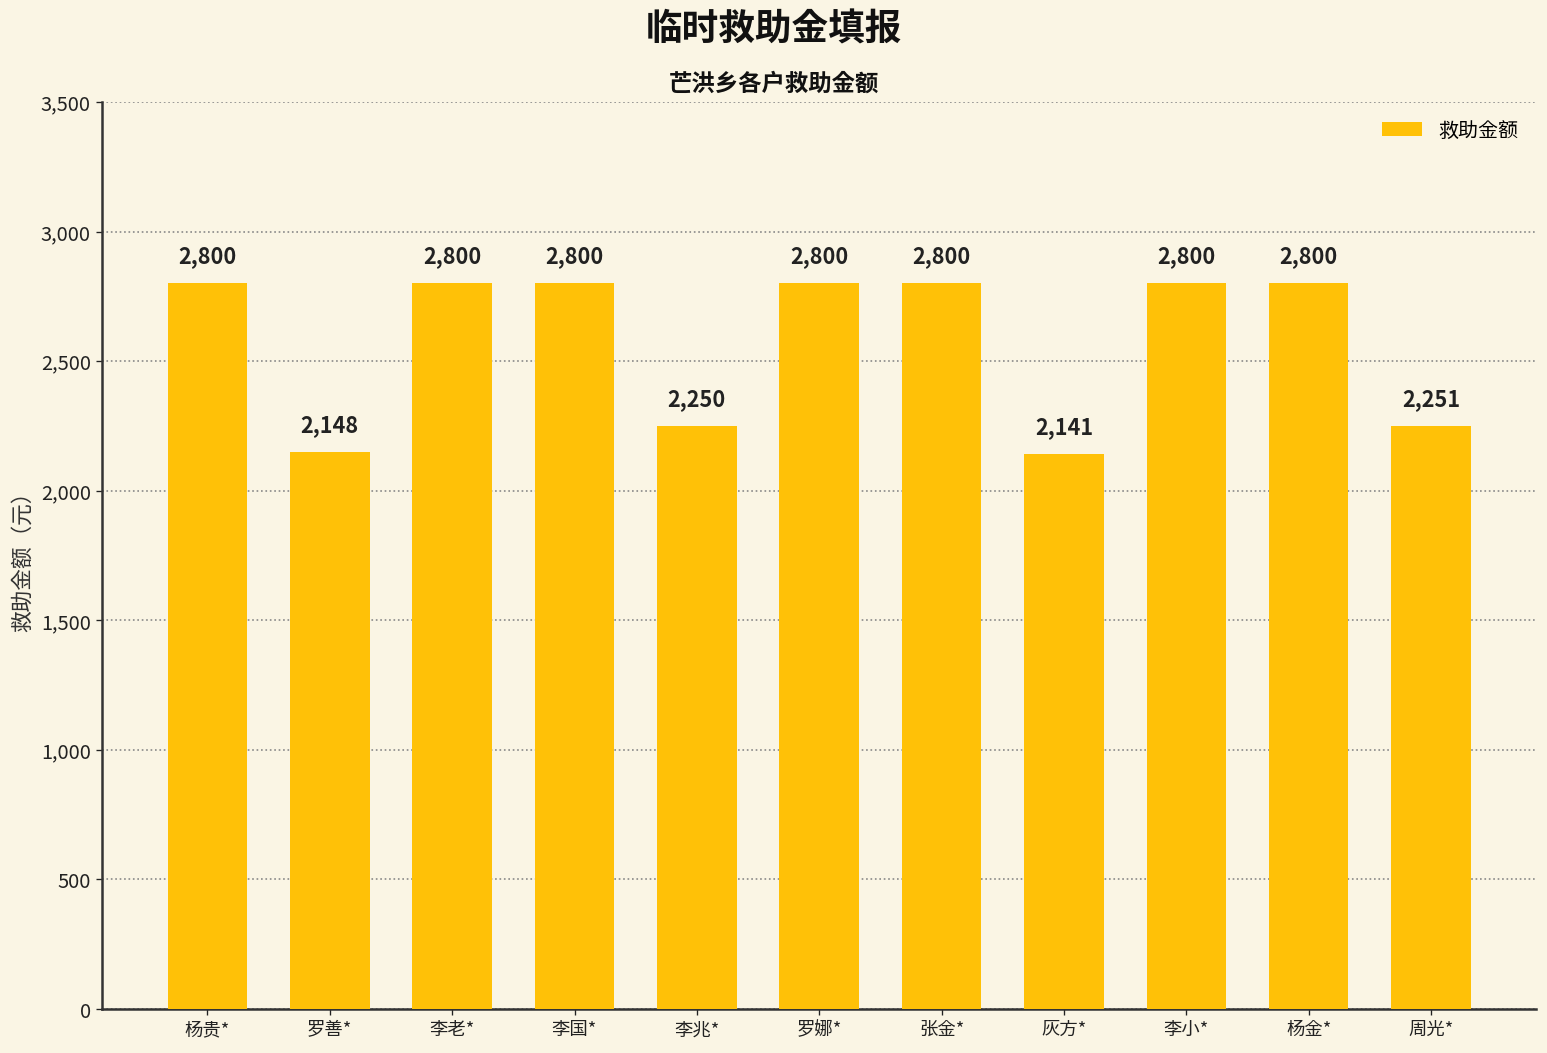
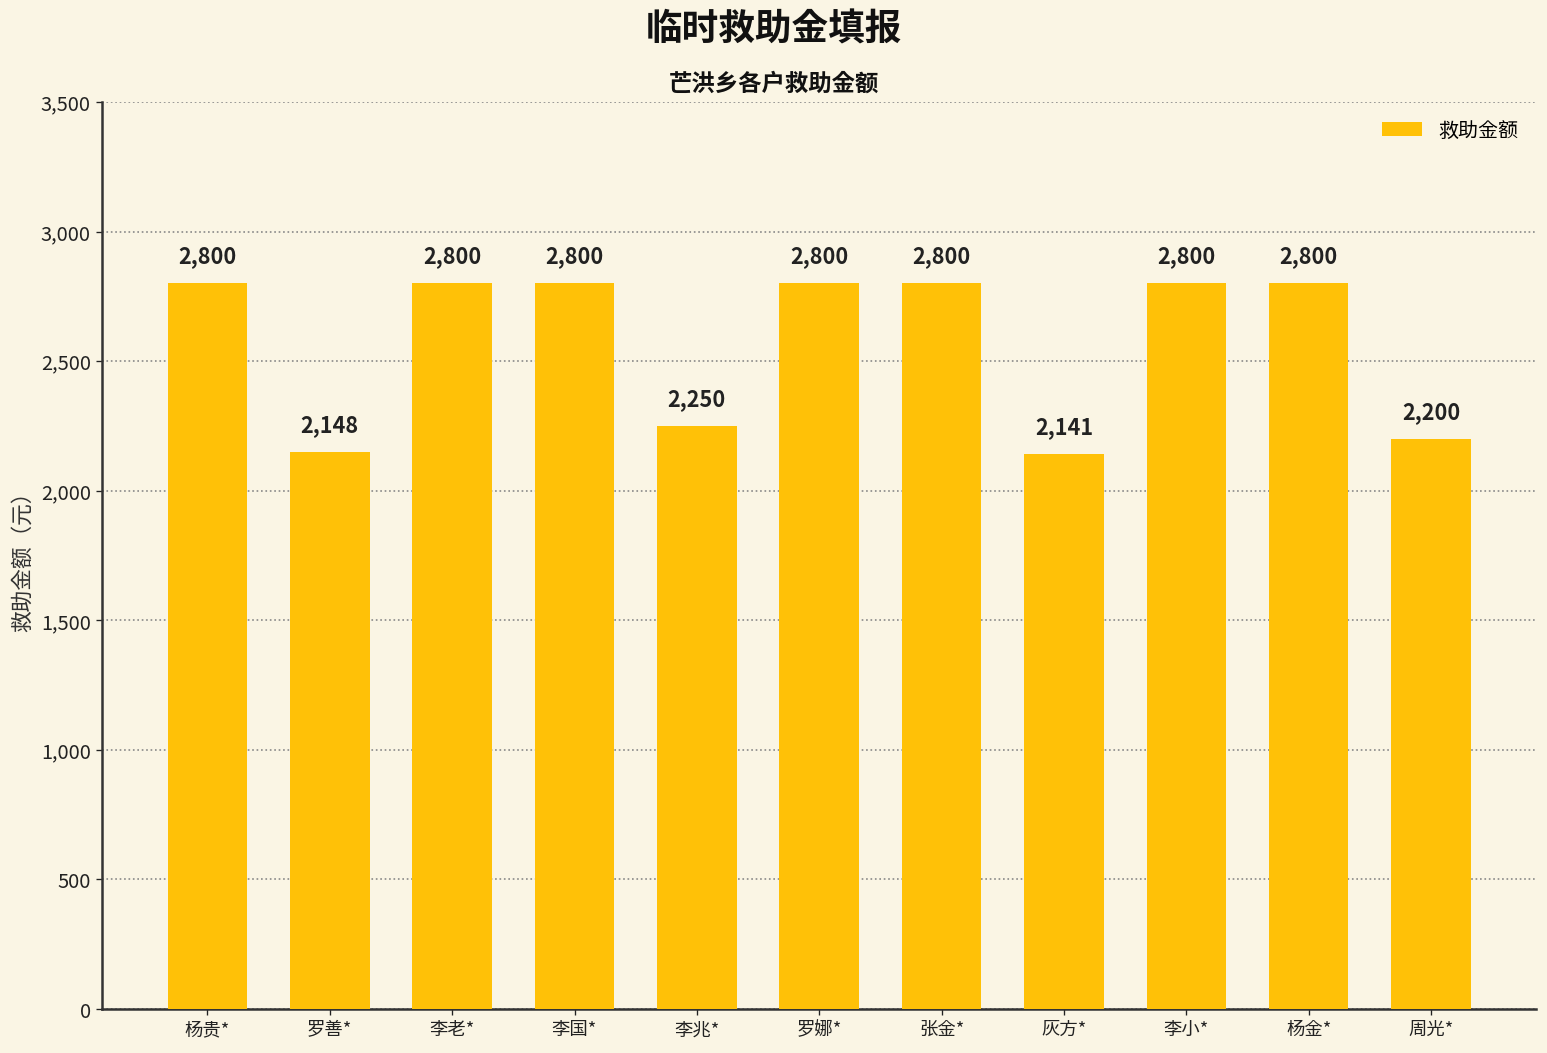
周光*: 2,251 -> 2,200
